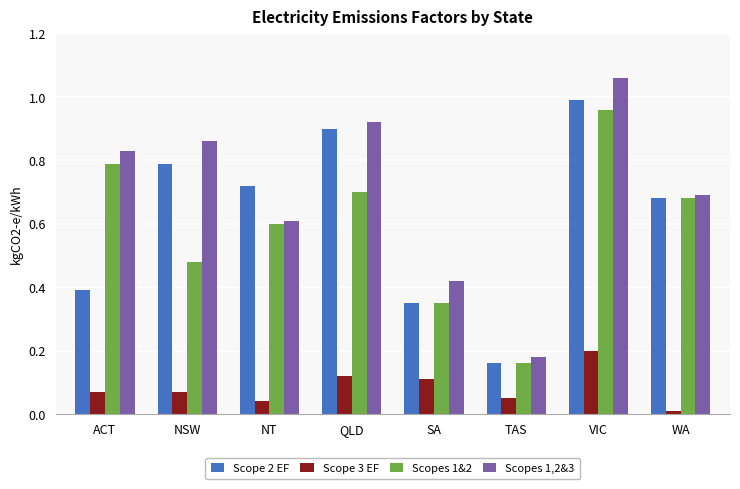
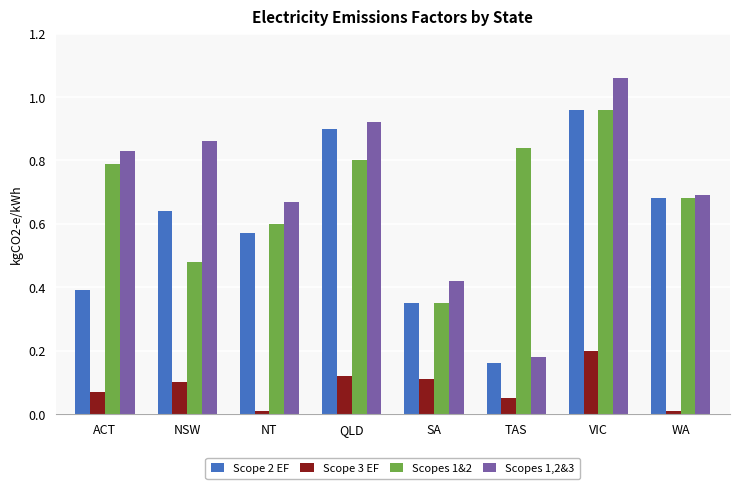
Scope 2 EF, NSW: 0.79 -> 0.64
Scope 3 EF, NSW: 0.07 -> 0.10
Scope 2 EF, NT: 0.72 -> 0.57
Scope 3 EF, NT: 0.04 -> 0.01
Scopes 1,2&3, NT: 0.61 -> 0.67
Scopes 1&2, QLD: 0.7 -> 0.8
Scopes 1&2, TAS: 0.16 -> 0.84
Scope 2 EF, VIC: 0.99 -> 0.96
